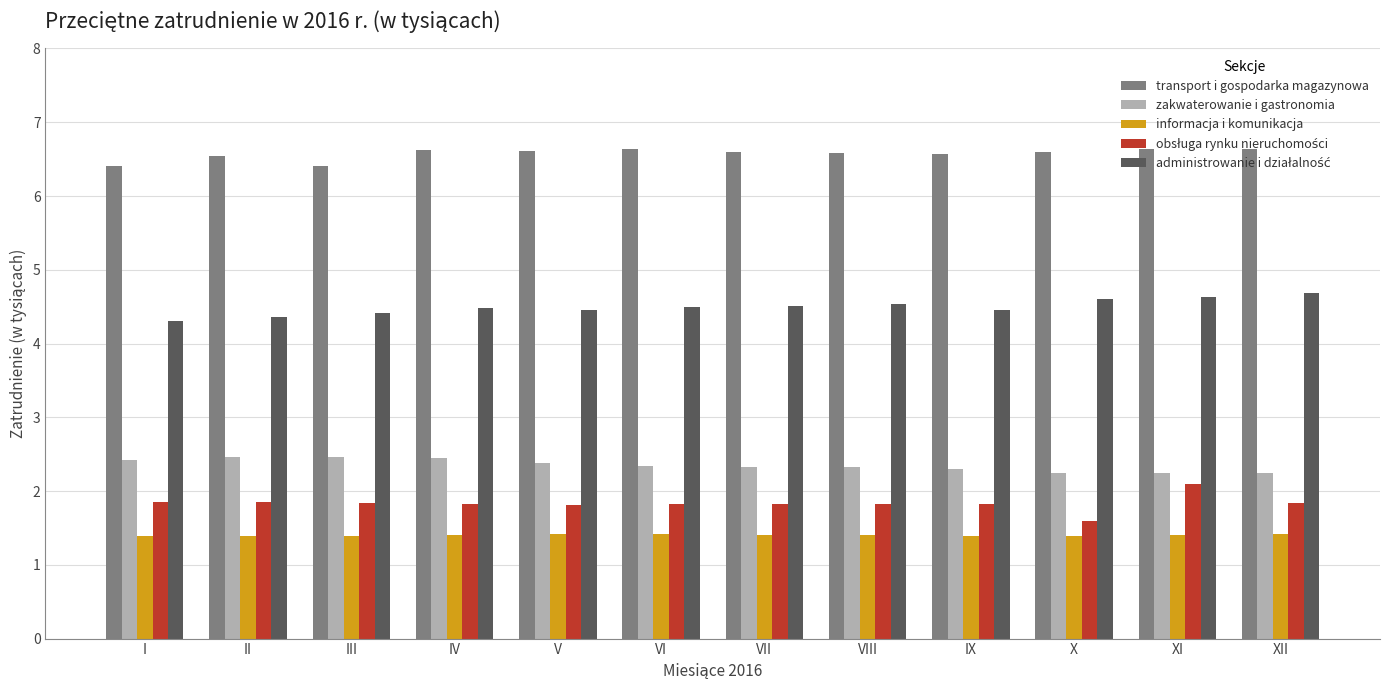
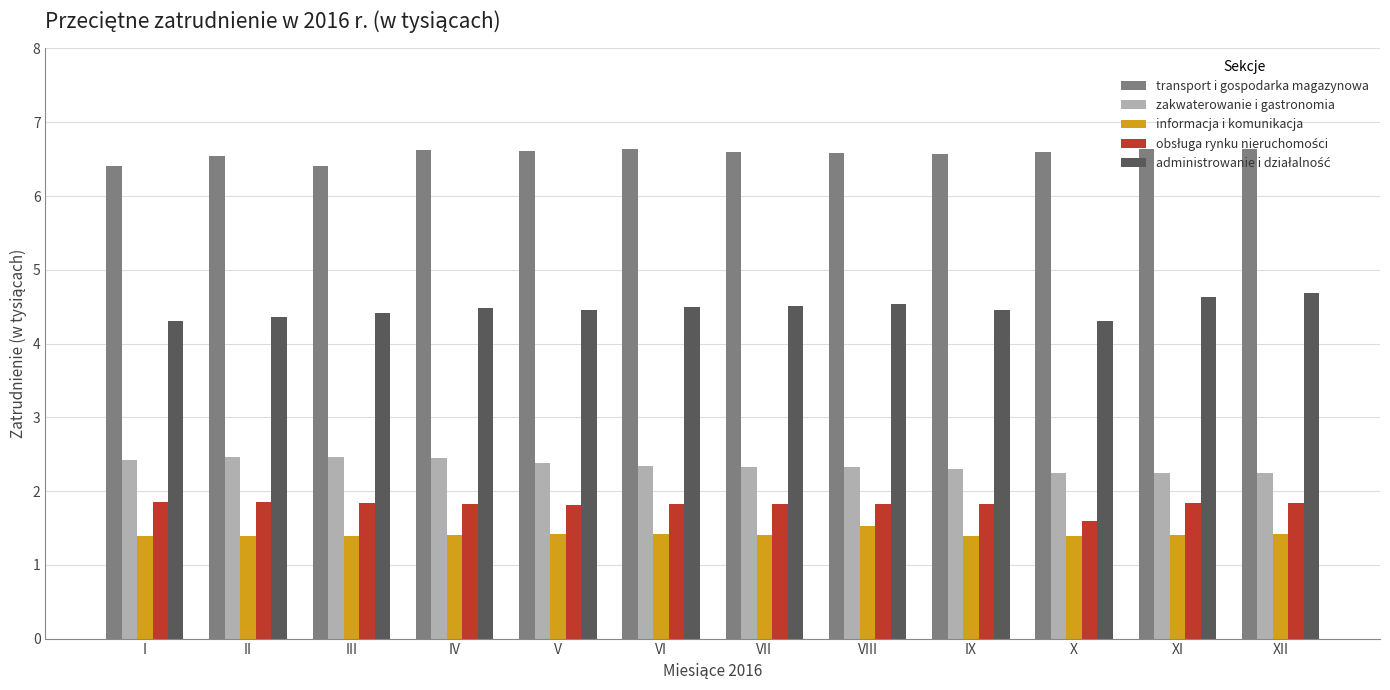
informacja i komunikacja, VIII: 1.4 -> 1.5
administrowanie i działalność, X: 4.6 -> 4.3
obsługa rynku nieruchomości, XI: 2.1 -> 1.8
